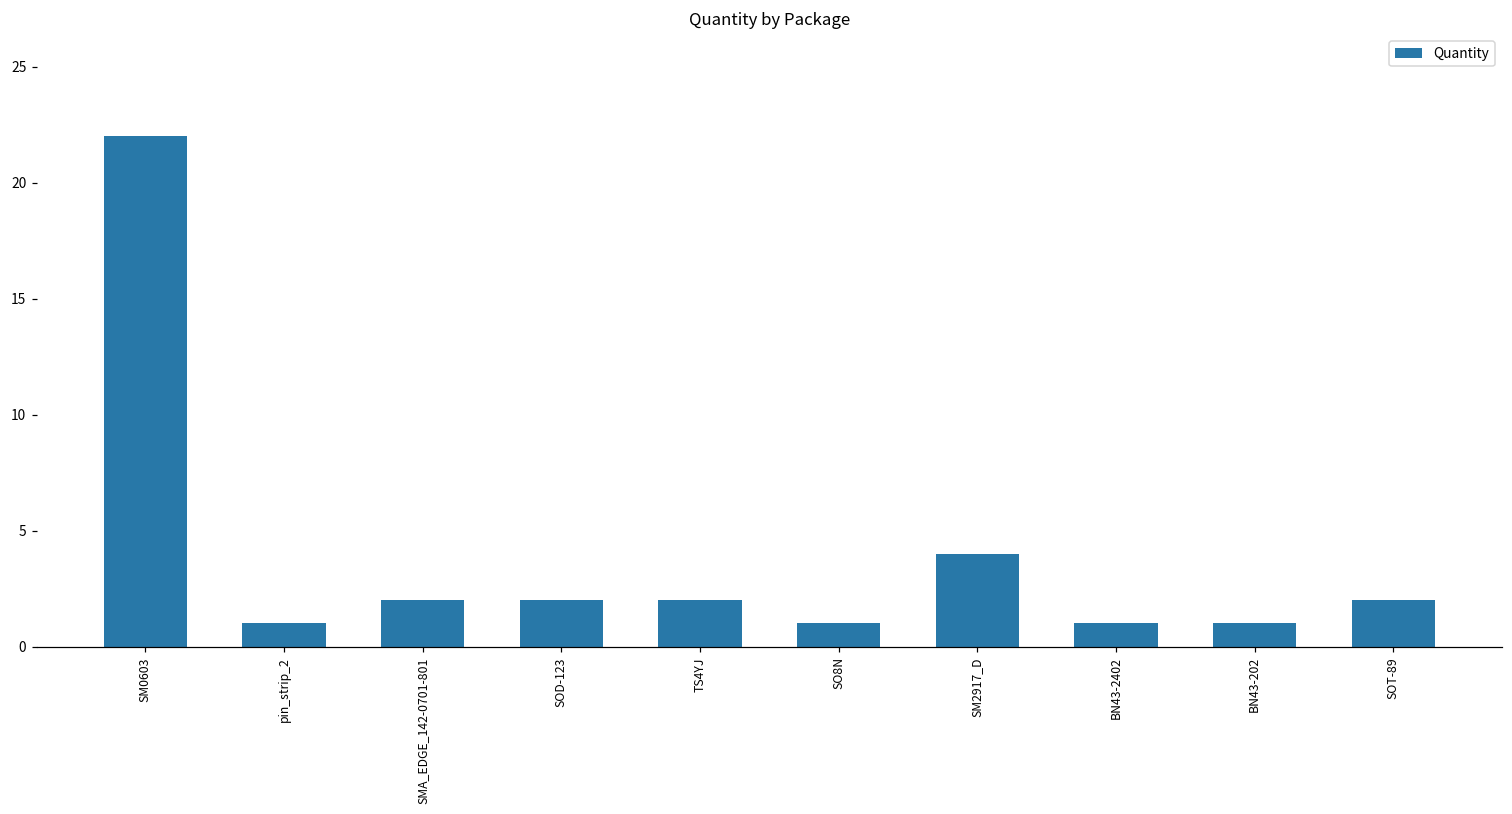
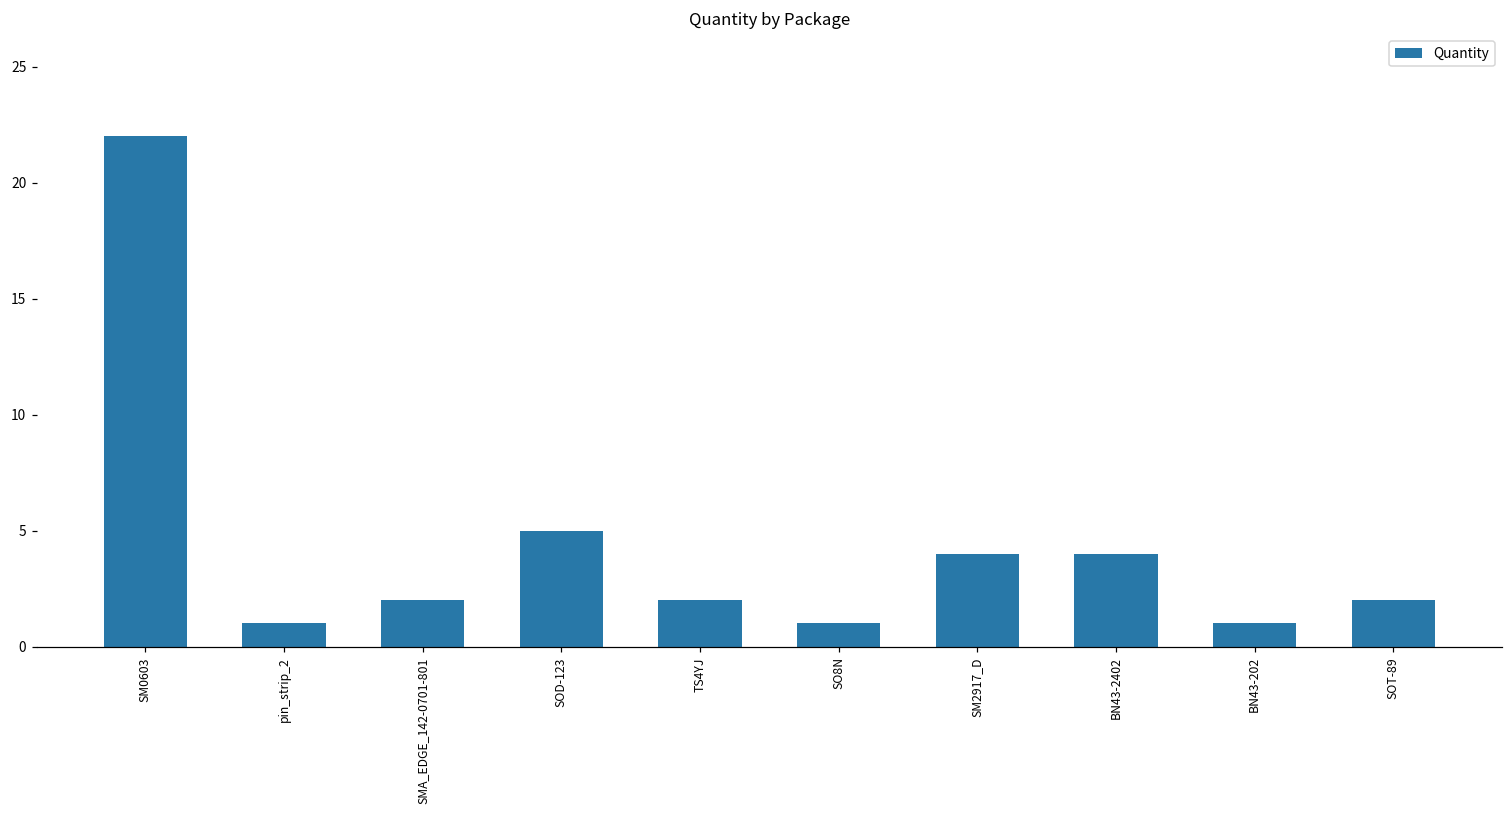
SOD-123: 2 -> 5
BN43-2402: 1 -> 4
